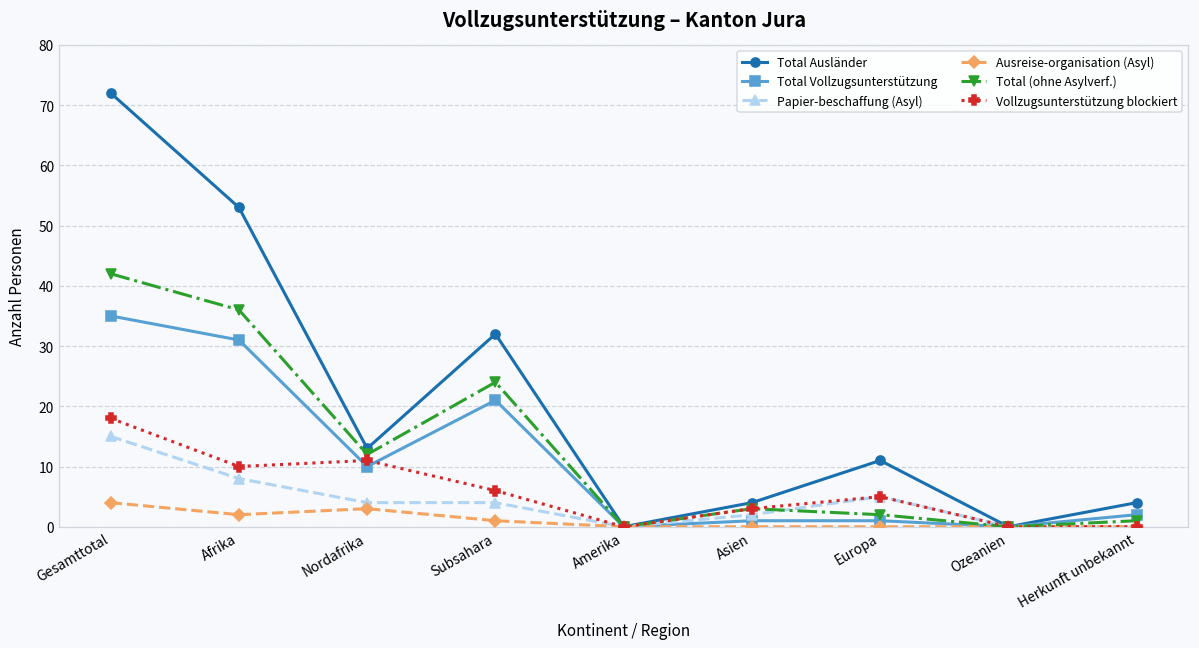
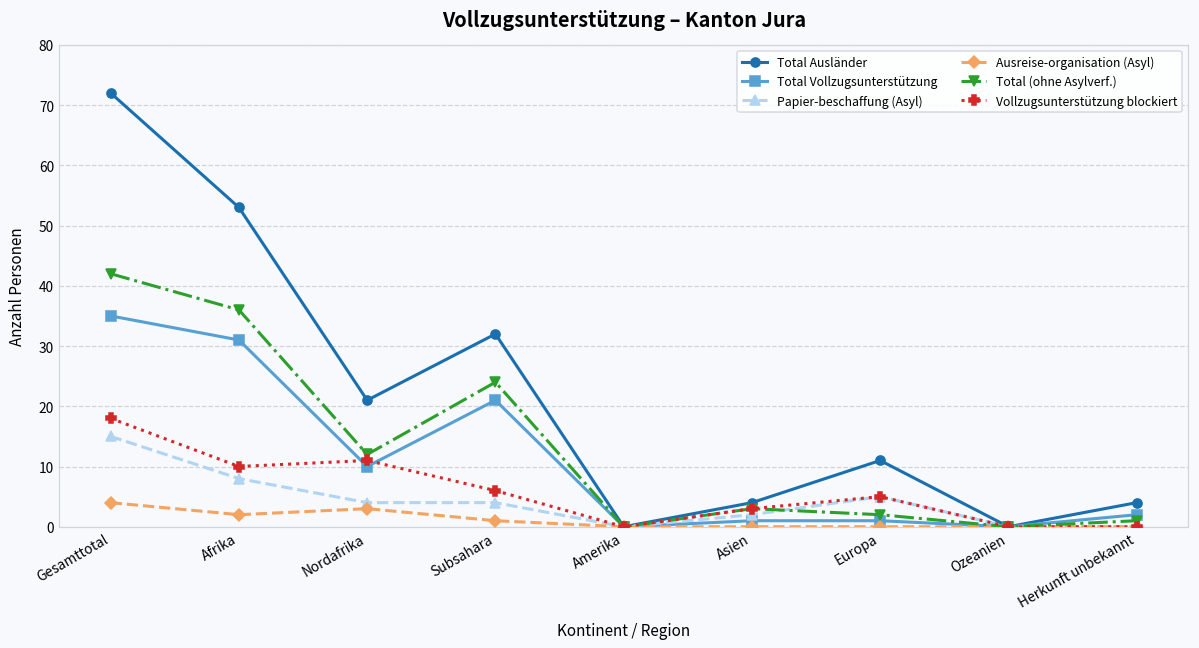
Total Ausländer, Nordafrika: 13 -> 21
